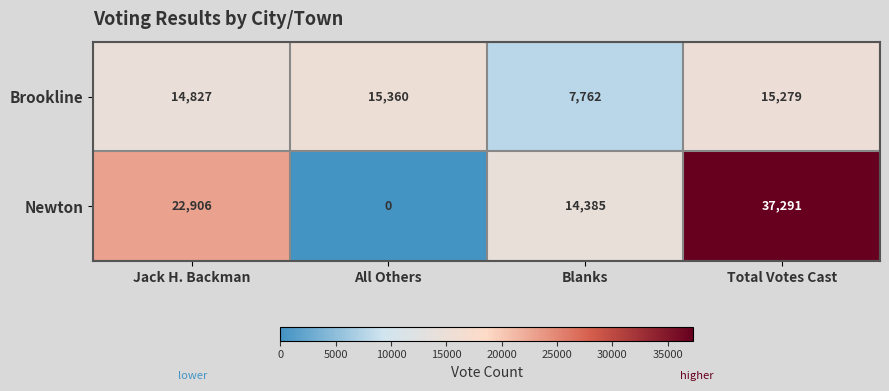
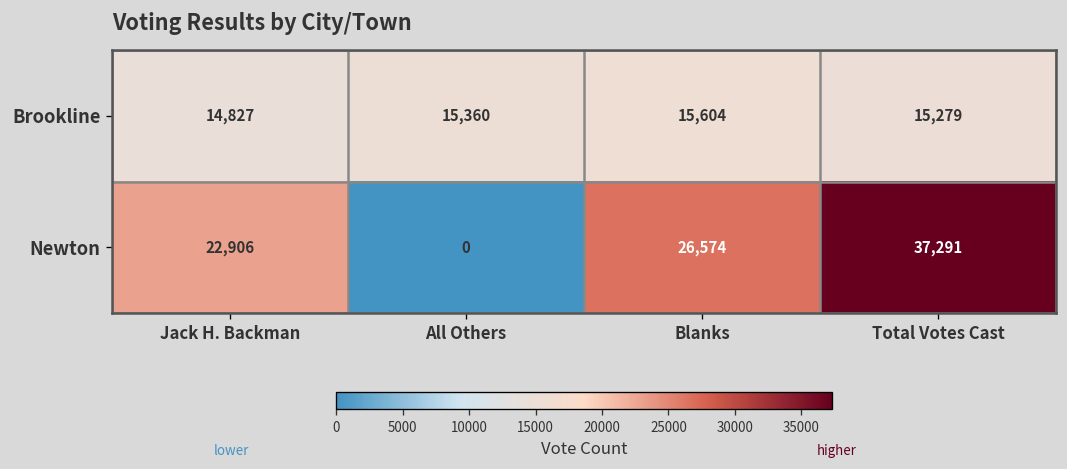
Brookline, Blanks: 7,762 -> 15,604
Newton, Blanks: 14,385 -> 26,574
